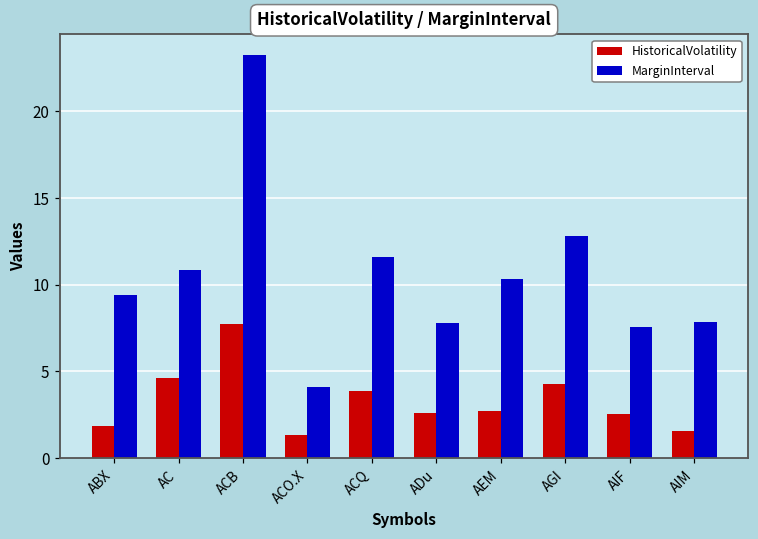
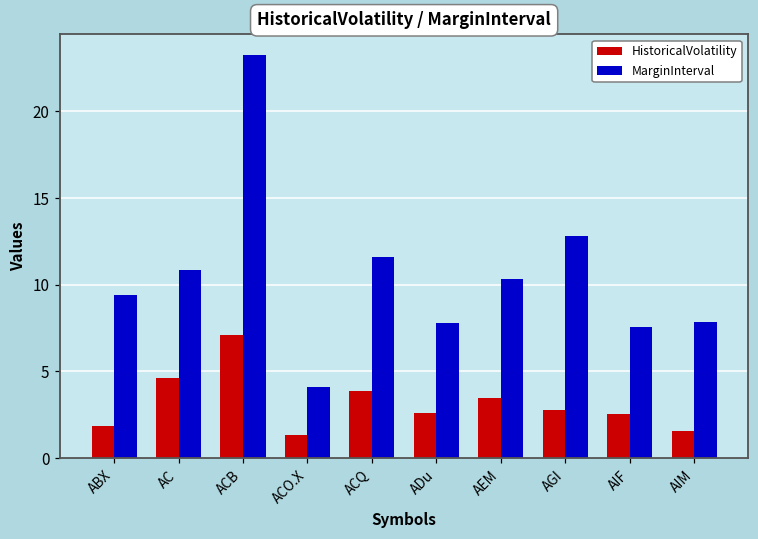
HistoricalVolatility, ACB: 7.8 -> 7.1
HistoricalVolatility, AEM: 2.7 -> 3.4
HistoricalVolatility, AGI: 4.3 -> 2.8
